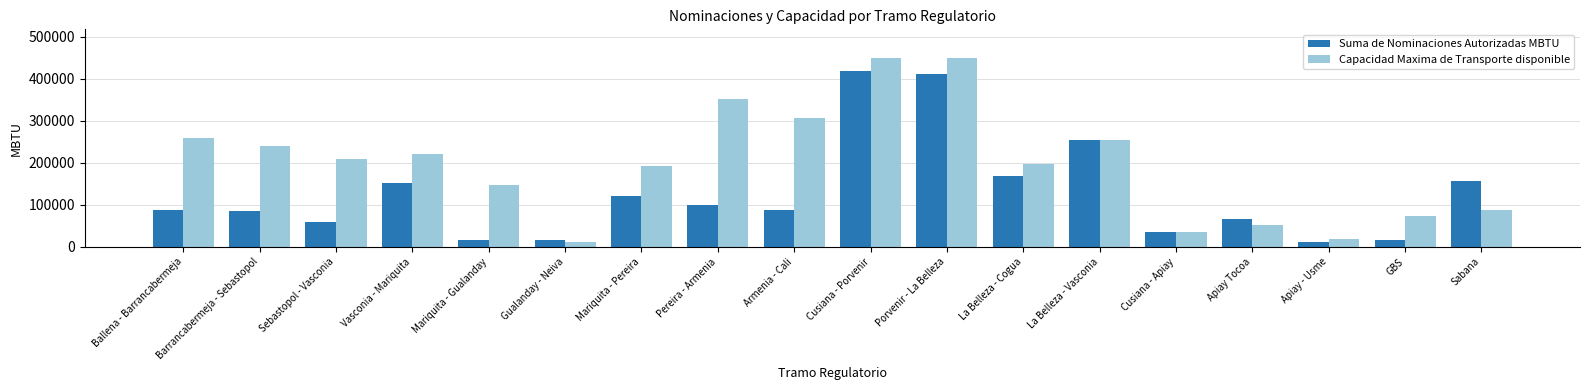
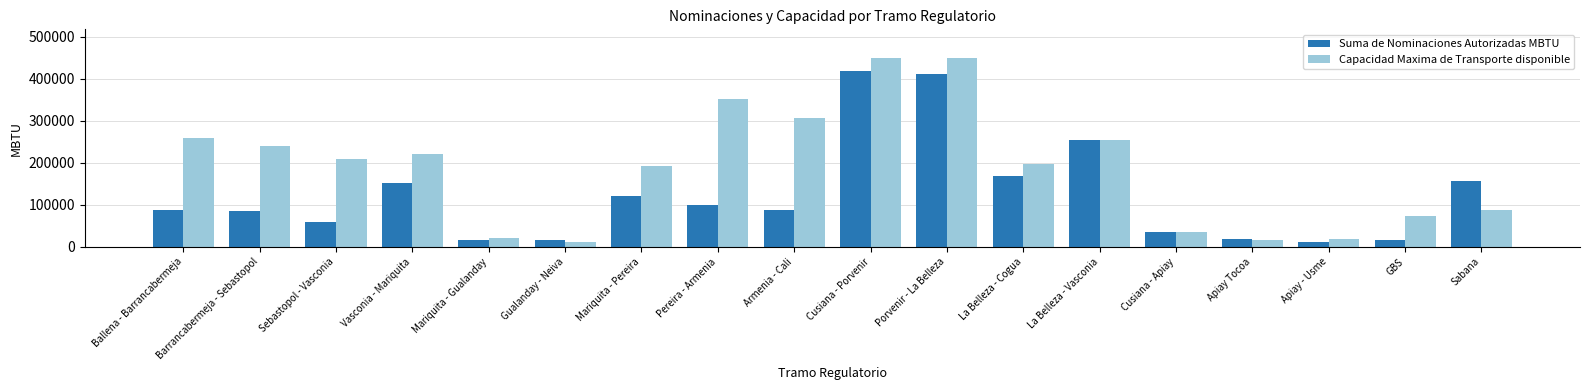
Capacidad Maxima de Transporte disponible, Mariquita - Gualanday: 150000 -> 20000
Suma de Nominaciones Autorizadas MBTU, Apiay Tocoa: 70000 -> 20000
Capacidad Maxima de Transporte disponible, Apiay Tocoa: 50000 -> 20000
